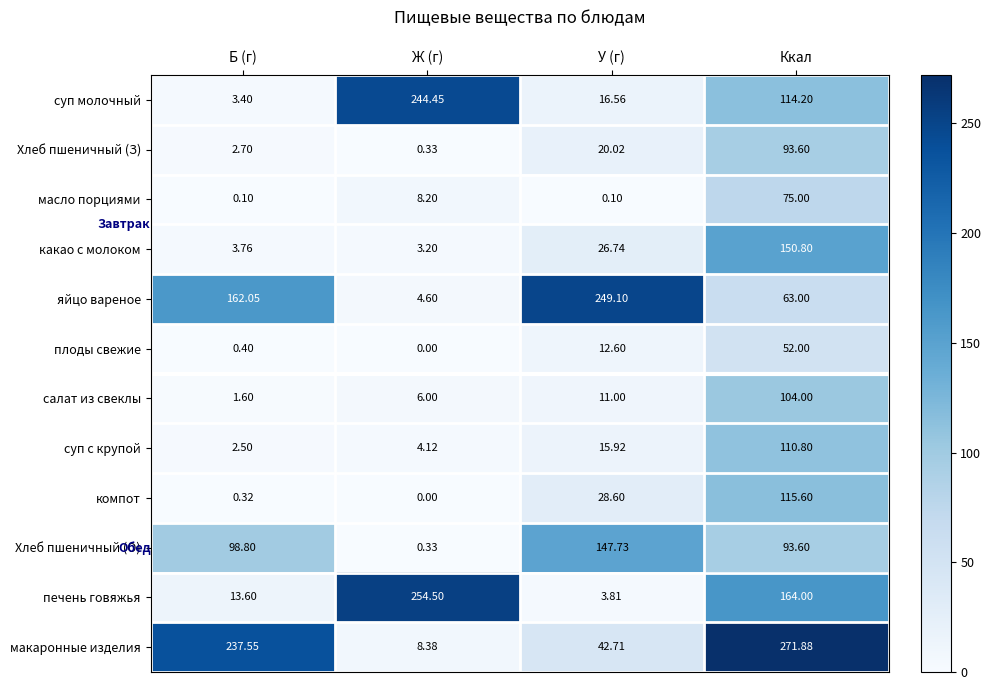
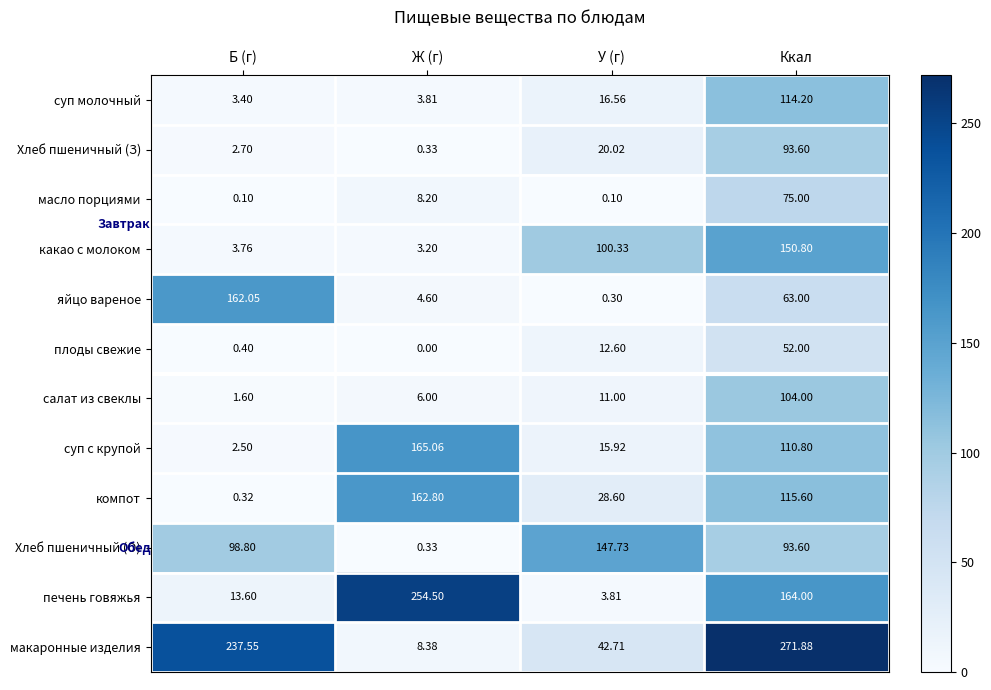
суп молочный, Ж (г): 244.45 -> 3.81
какао с молоком, У (г): 26.74 -> 100.33
яйцо вареное, У (г): 249.10 -> 0.30
суп с крупой, Ж (г): 4.12 -> 165.06
компот, Ж (г): 0.00 -> 162.80
